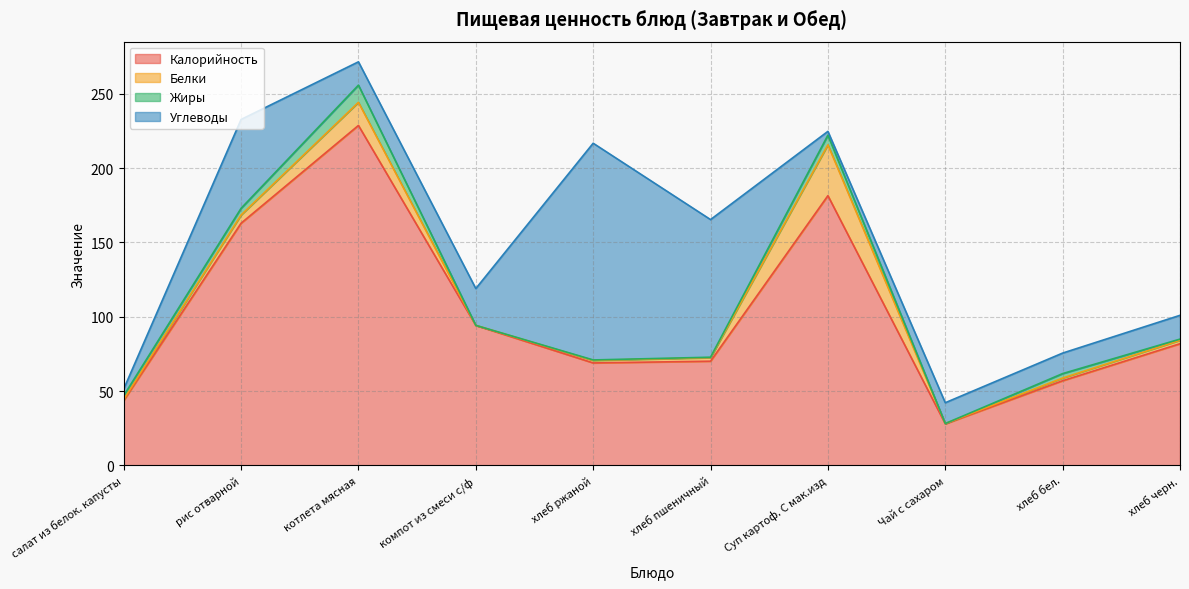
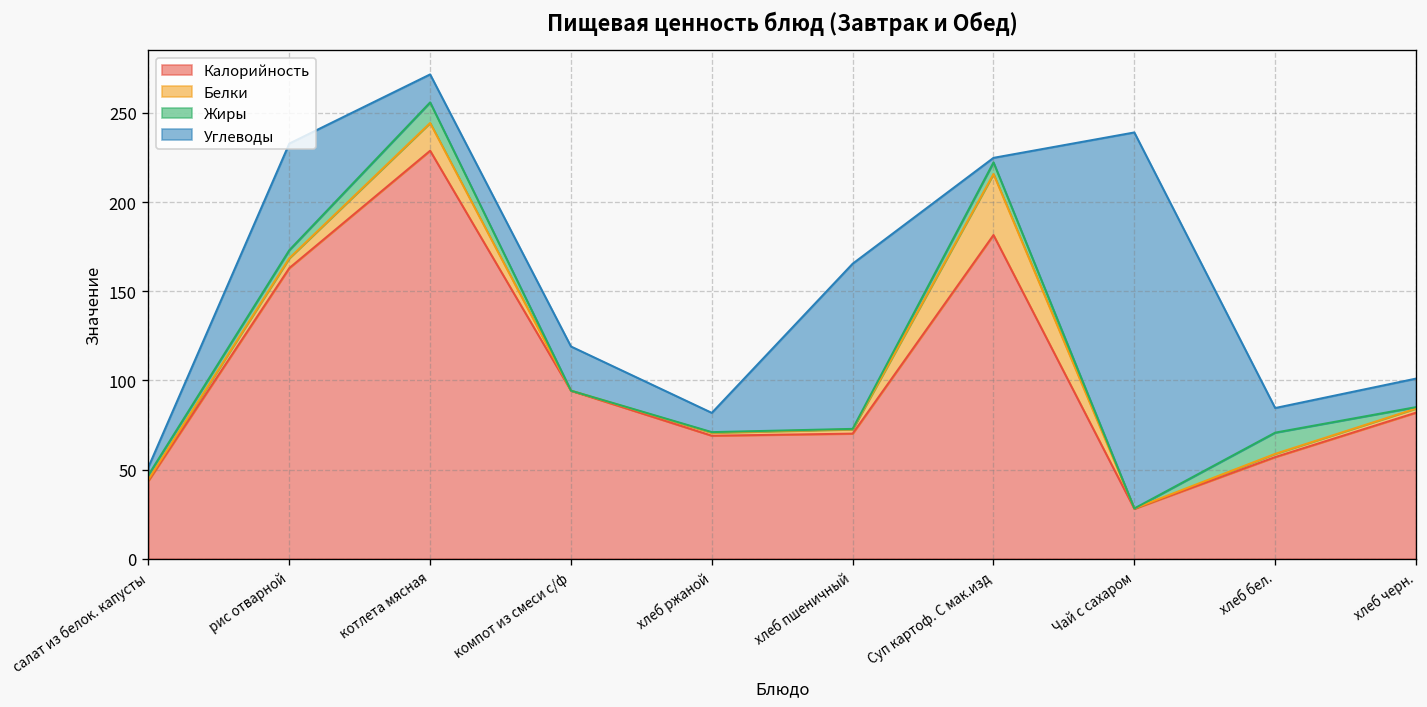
Углеводы, хлеб ржаной: 146 -> 11
Углеводы, Чай с сахаром: 14 -> 211
Жиры, хлеб бел.: 3 -> 12
